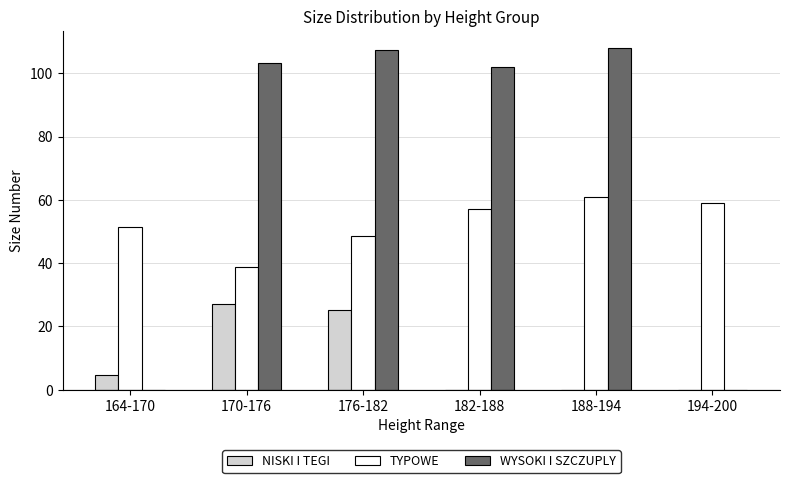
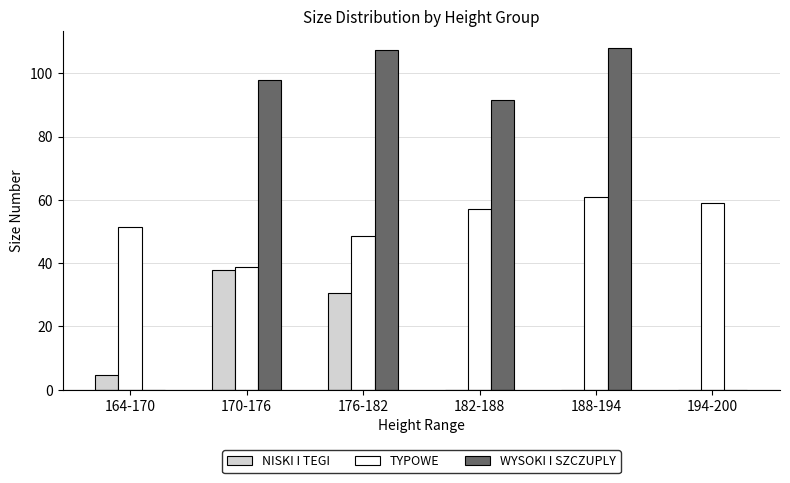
NISKI I TEGI, 170-176: 27 -> 38
WYSOKI I SZCZUPLY, 170-176: 103 -> 98
NISKI I TEGI, 176-182: 25 -> 31
WYSOKI I SZCZUPLY, 182-188: 102 -> 92
